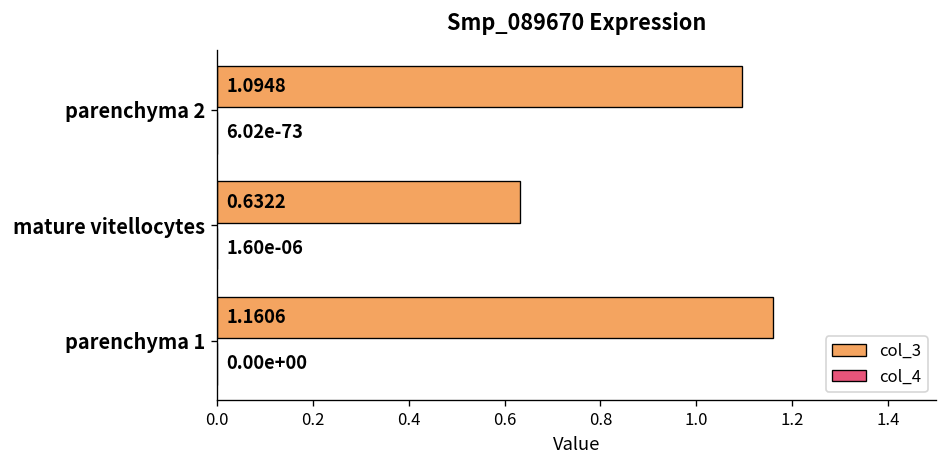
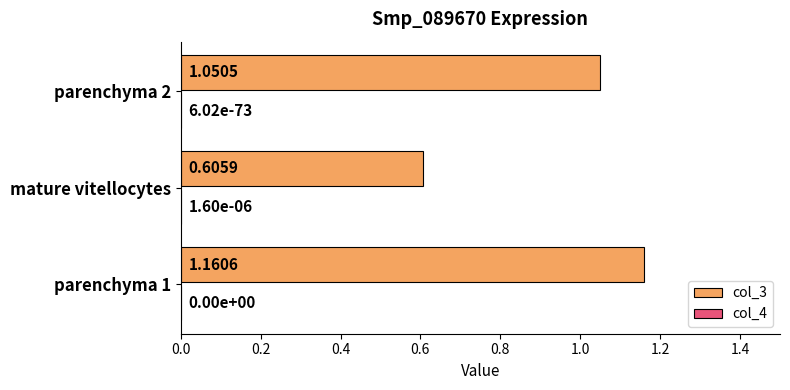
col_3, parenchyma 2: 1.0948 -> 1.0505
col_3, mature vitellocytes: 0.6322 -> 0.6059
